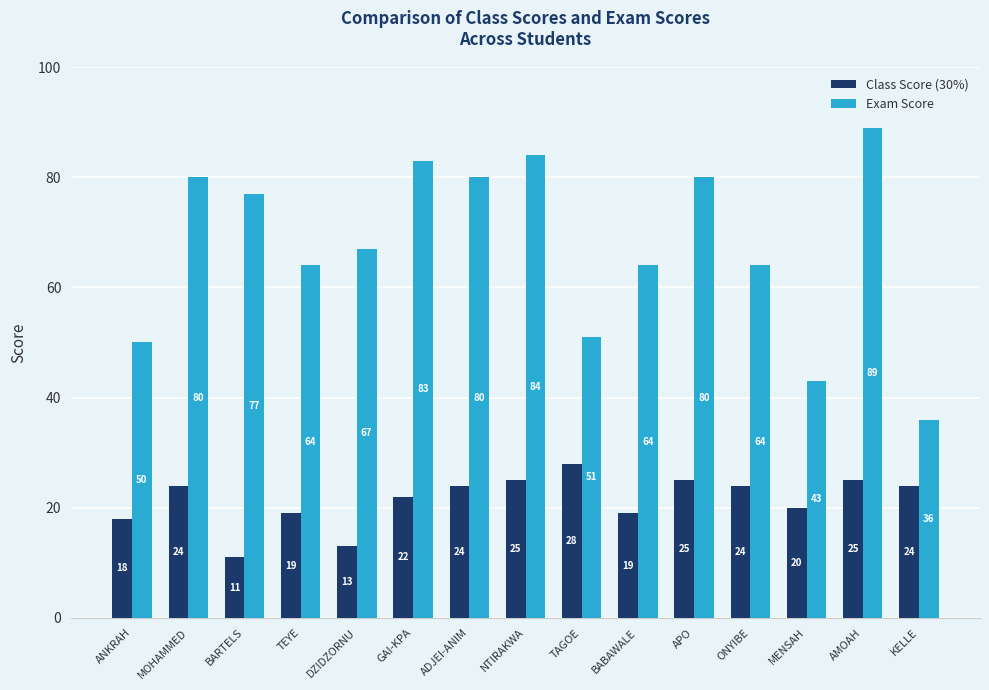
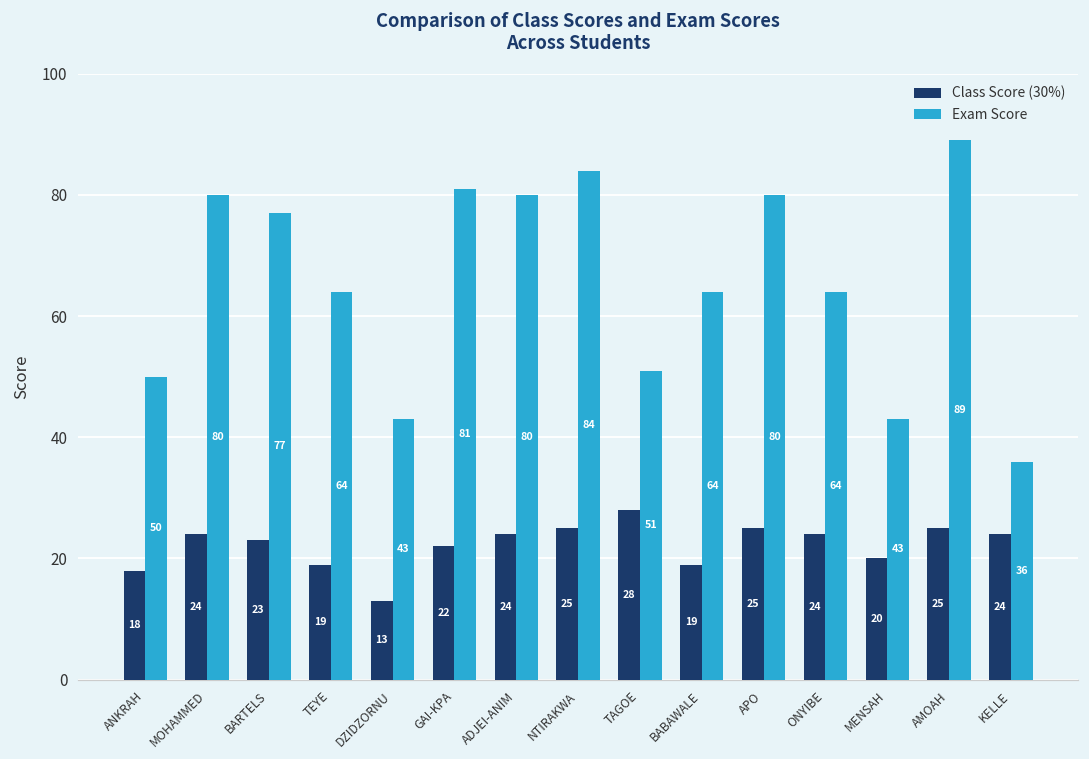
Class Score (30%), BARTELS: 11 -> 23
Exam Score, DZIDZORNU: 67 -> 43
Exam Score, GAI-KPA: 83 -> 81
